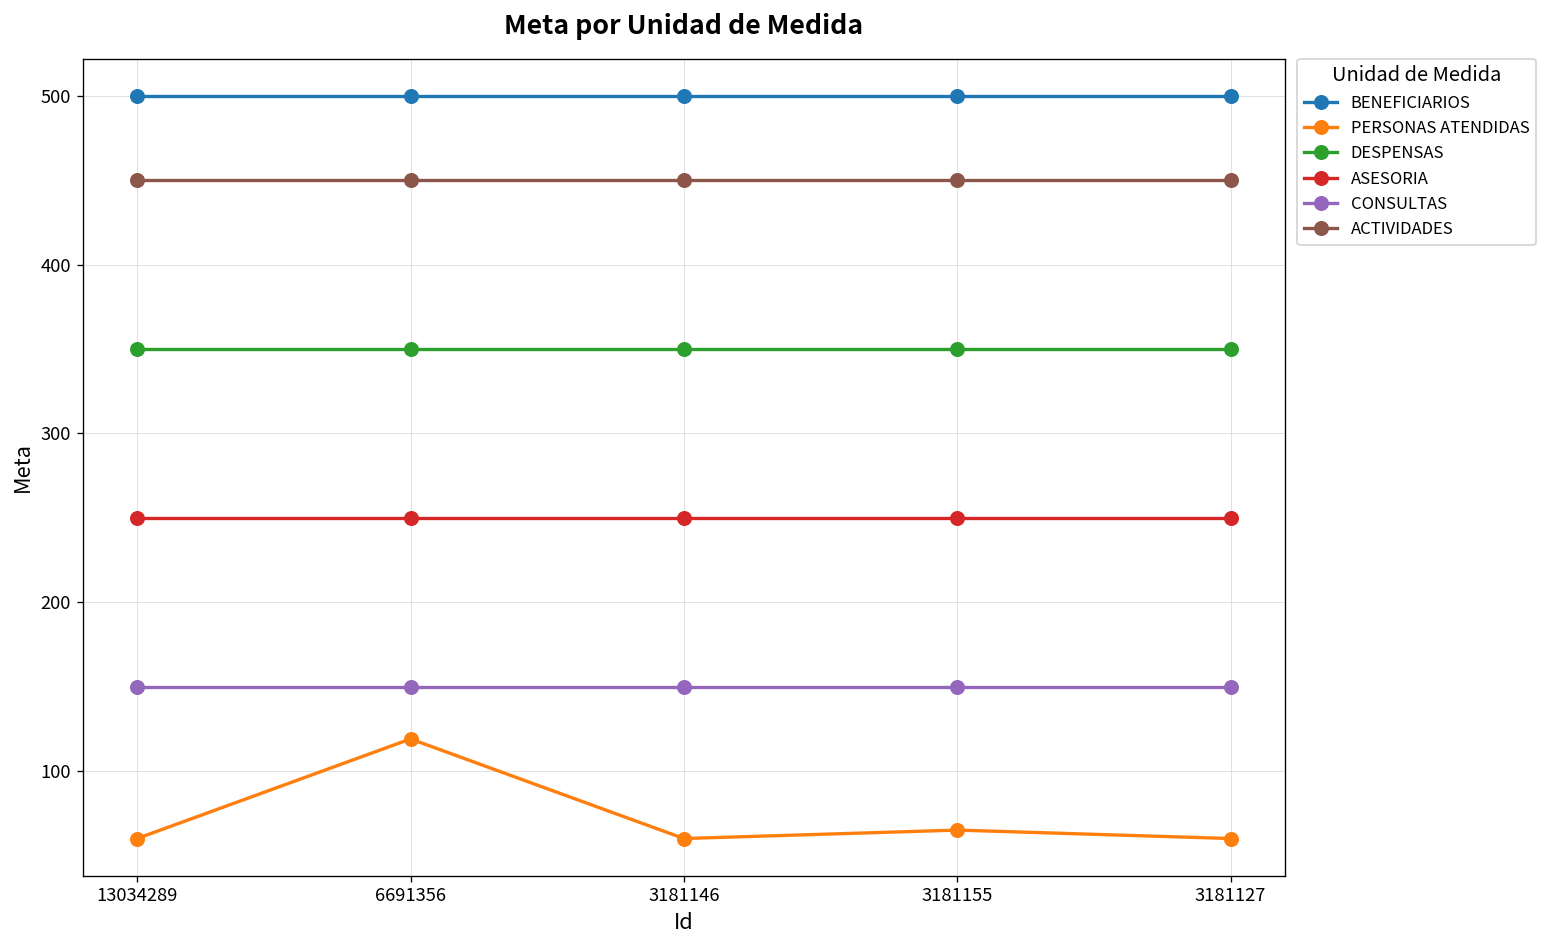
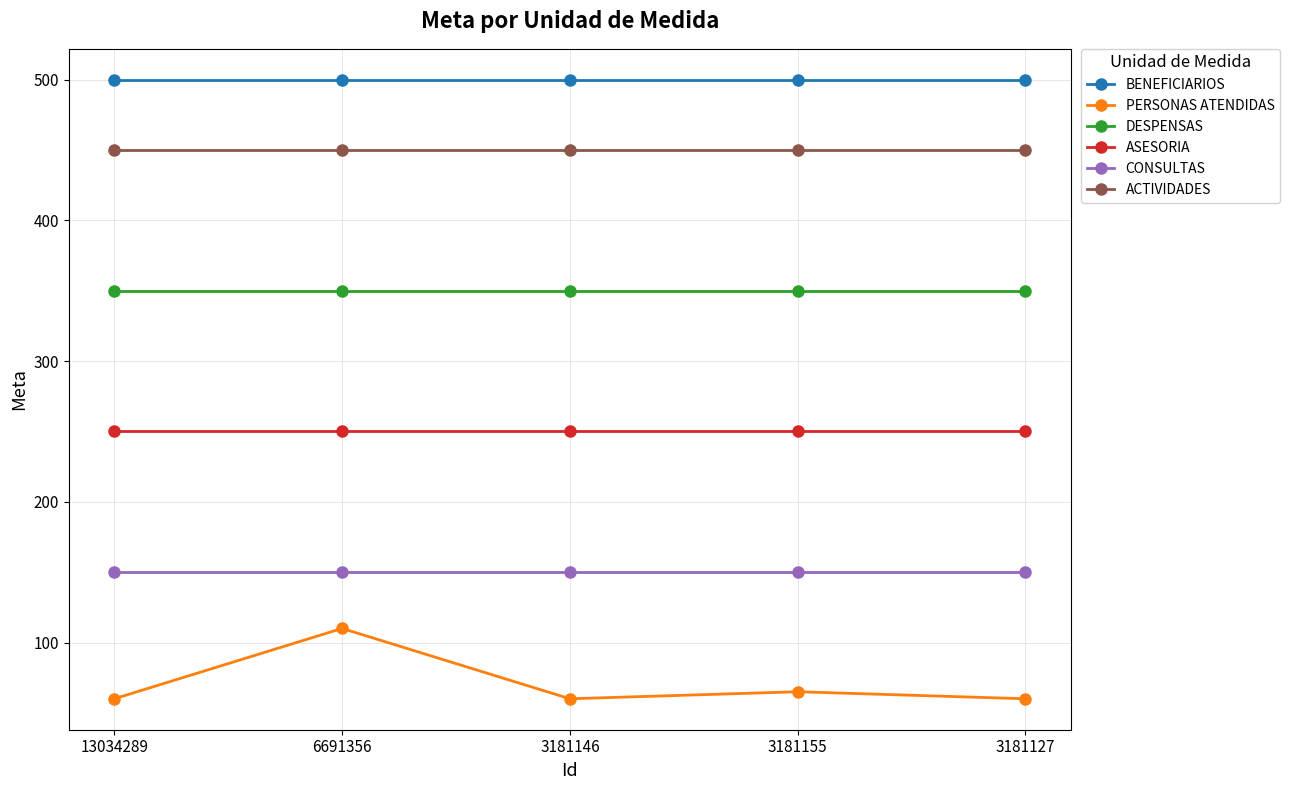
PERSONAS ATENDIDAS, 6691356: 119 -> 110
